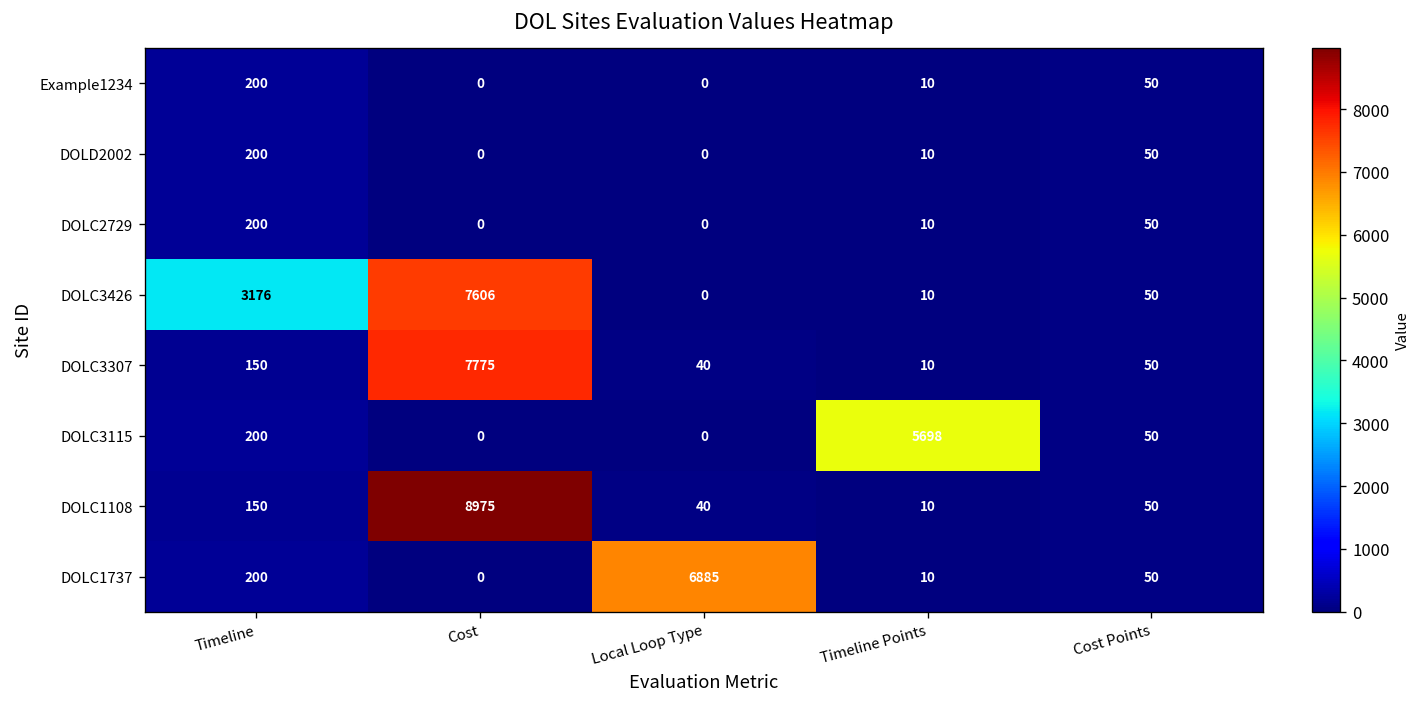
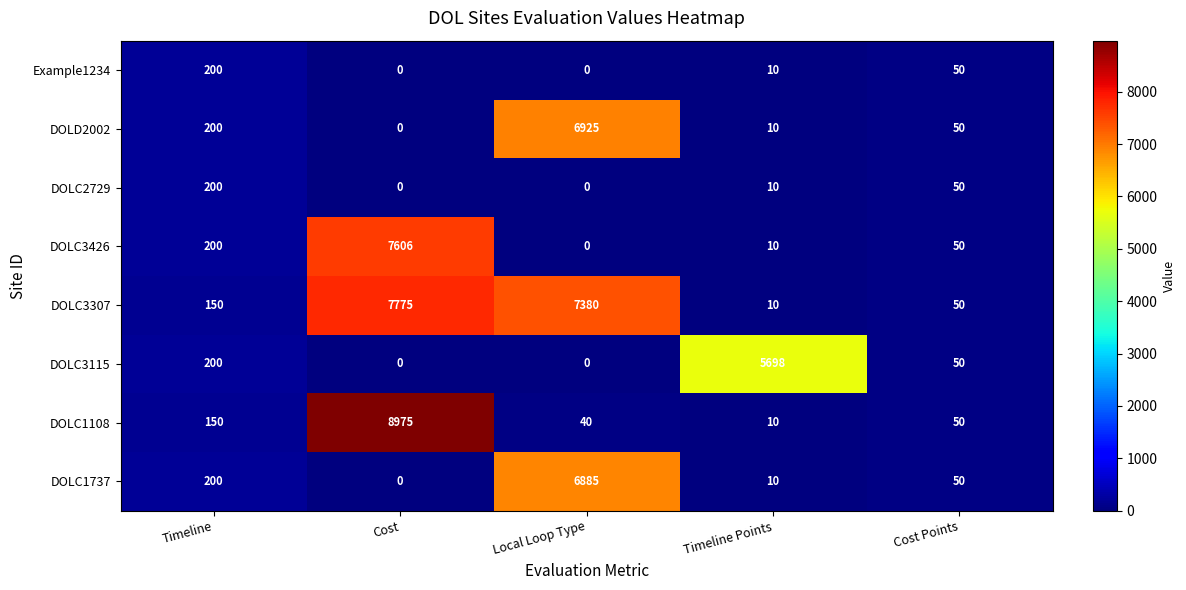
DOLD2002, Local Loop Type: 0 -> 6925
DOLC3426, Timeline: 3176 -> 200
DOLC3307, Local Loop Type: 40 -> 7380
